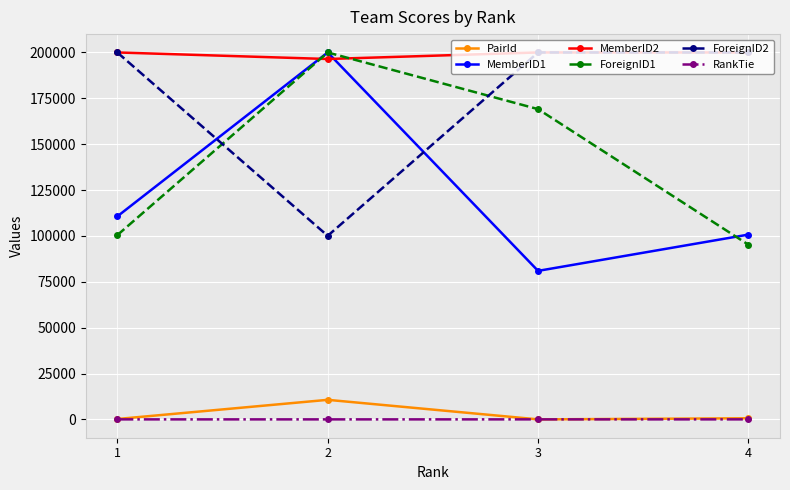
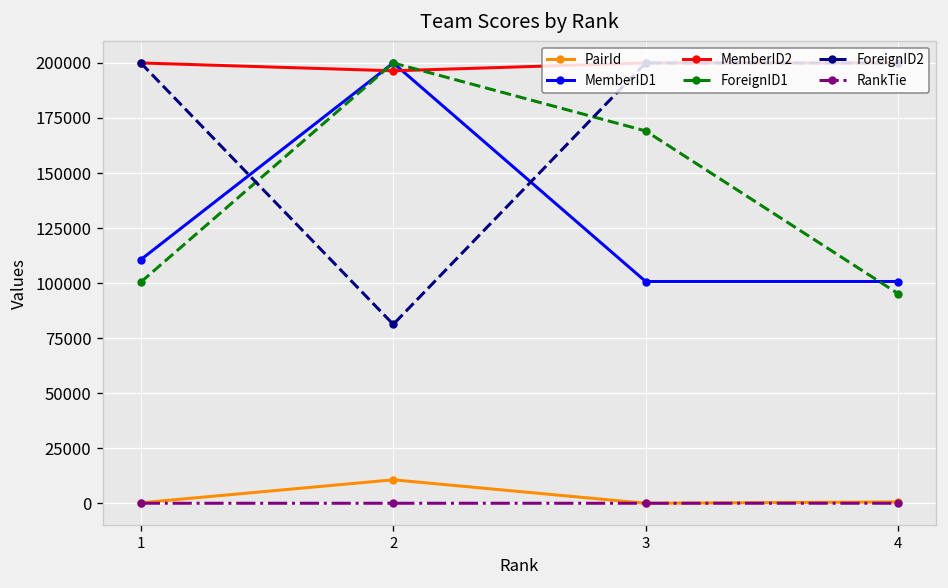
ForeignID2, 2: 100000 -> 81000
MemberID1, 3: 81000 -> 101000
